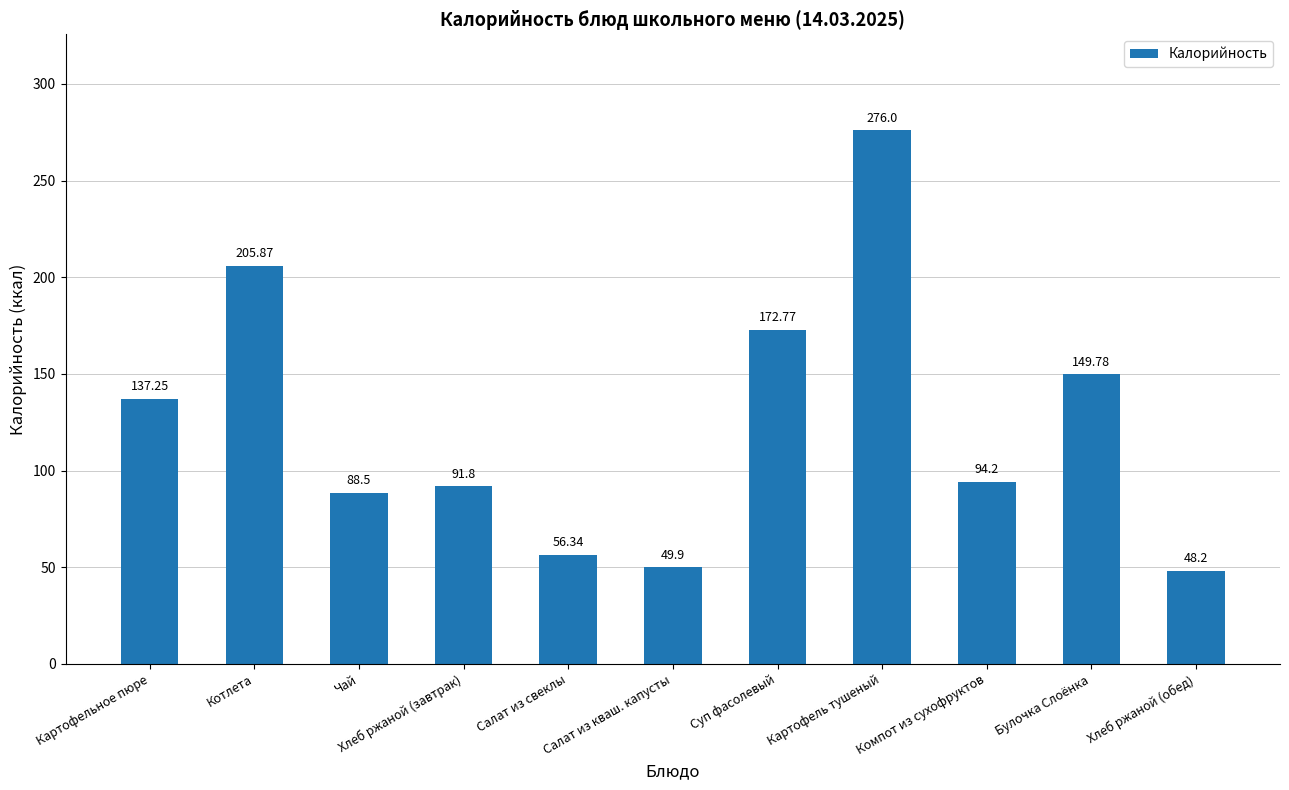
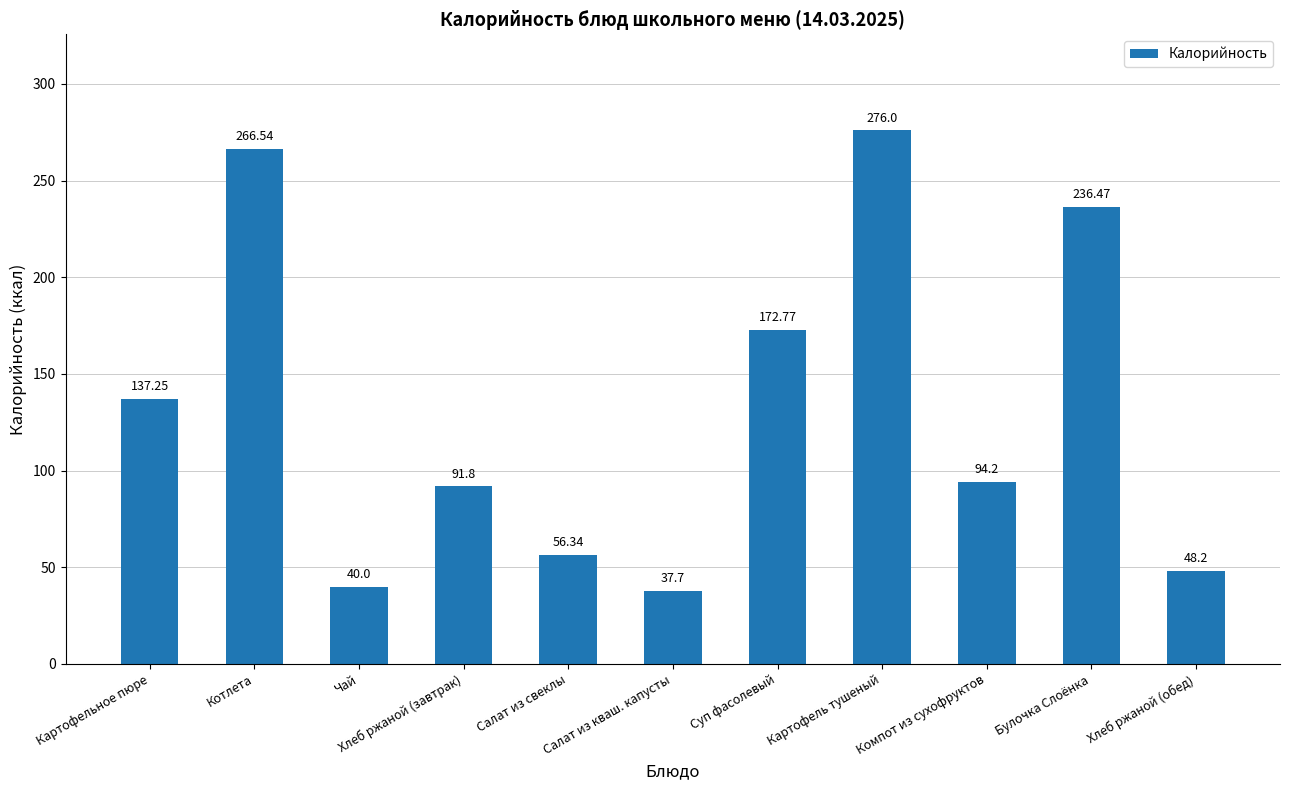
Котлета: 205.87 -> 266.54
Чай: 88.5 -> 40.0
Салат из кваш. капусты: 49.9 -> 37.7
Булочка Слоёнка: 149.78 -> 236.47
